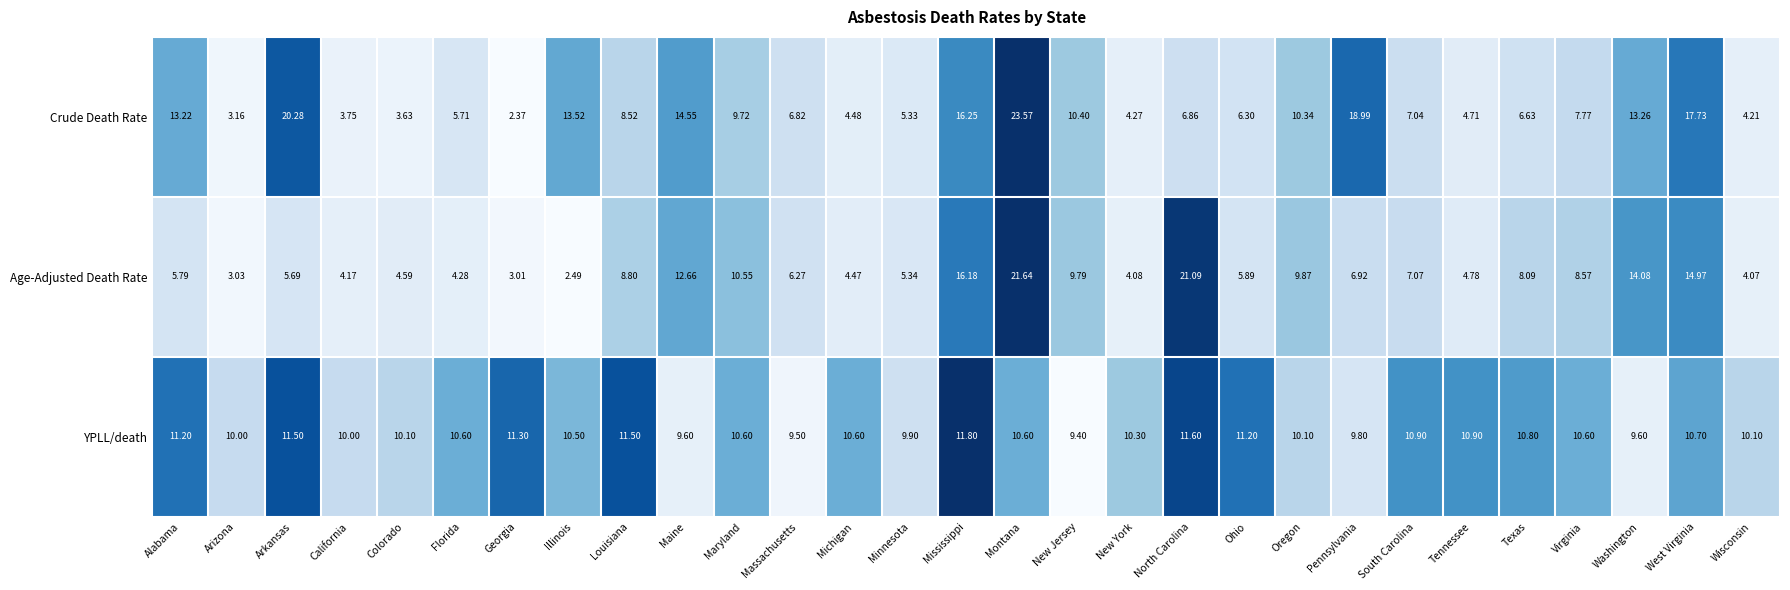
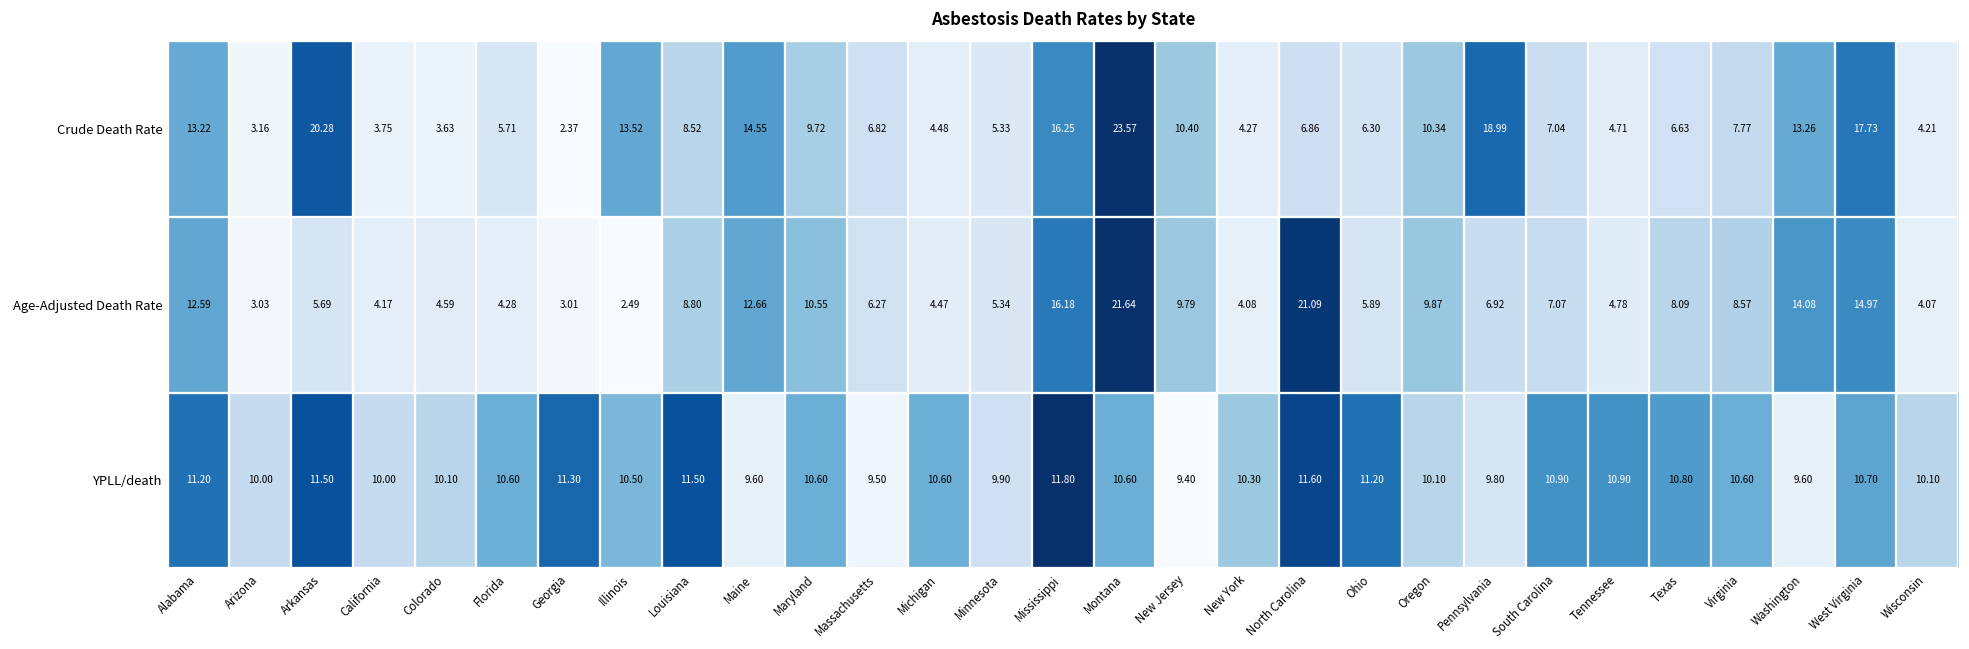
Age-Adjusted Death Rate, Alabama: 5.79 -> 12.59
